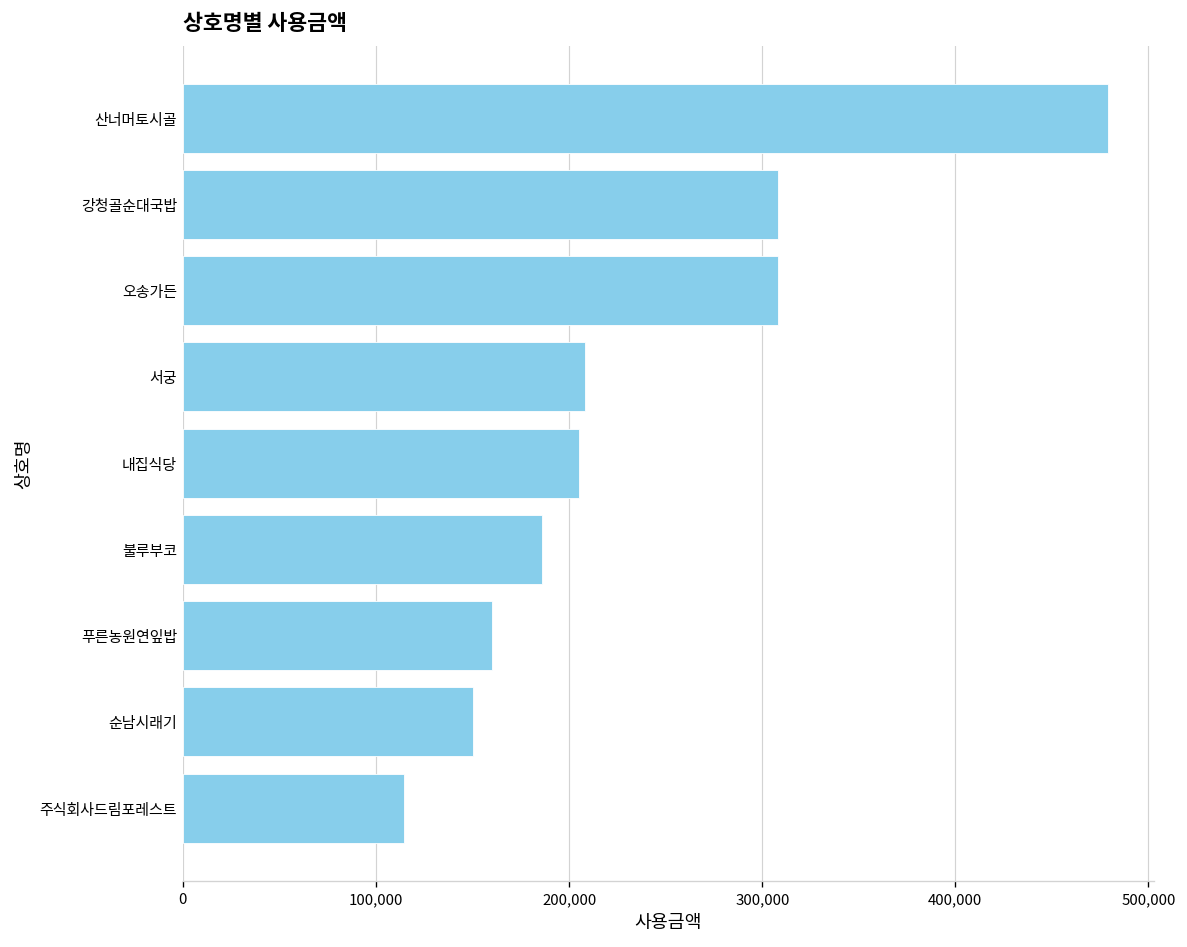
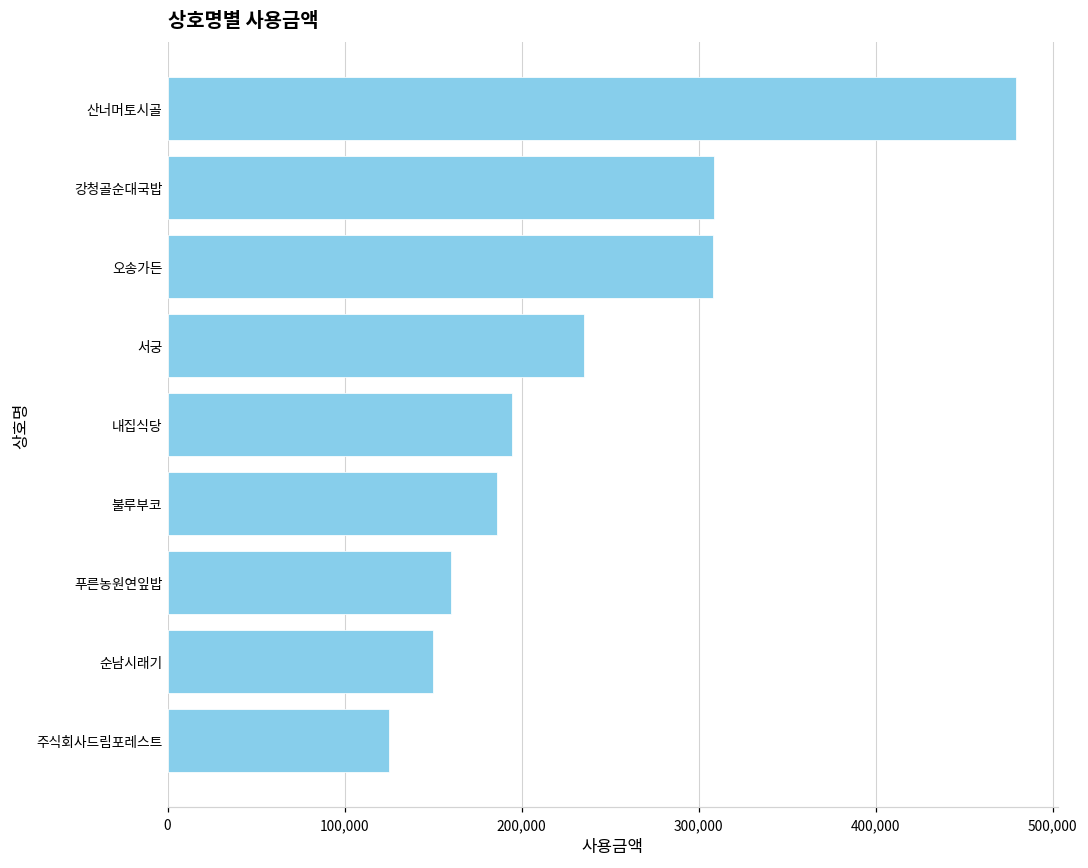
서궁: 208,000 -> 235,000
내집식당: 205,000 -> 194,000
주식회사드림포레스트: 114,000 -> 125,000
